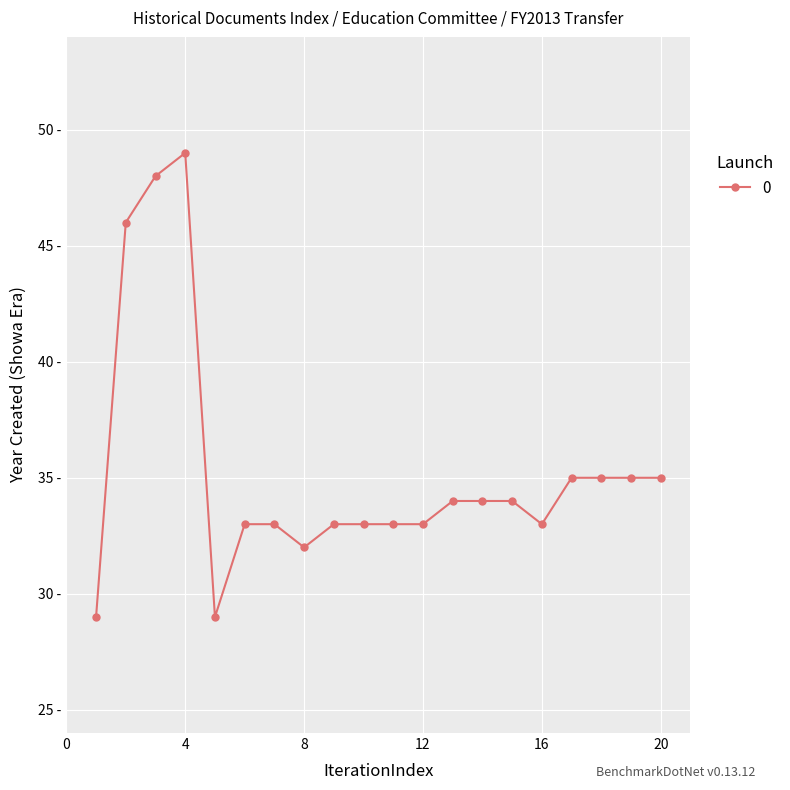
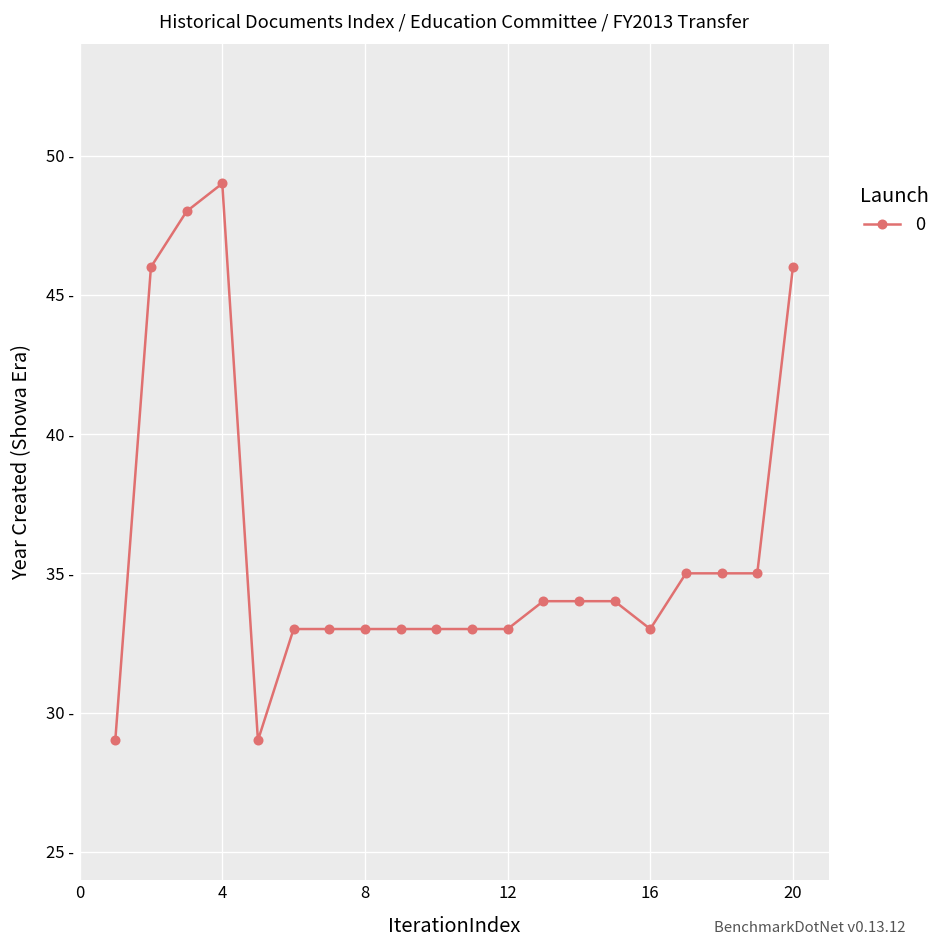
8: 32 - -> 33 -
20: 35 - -> 46 -
